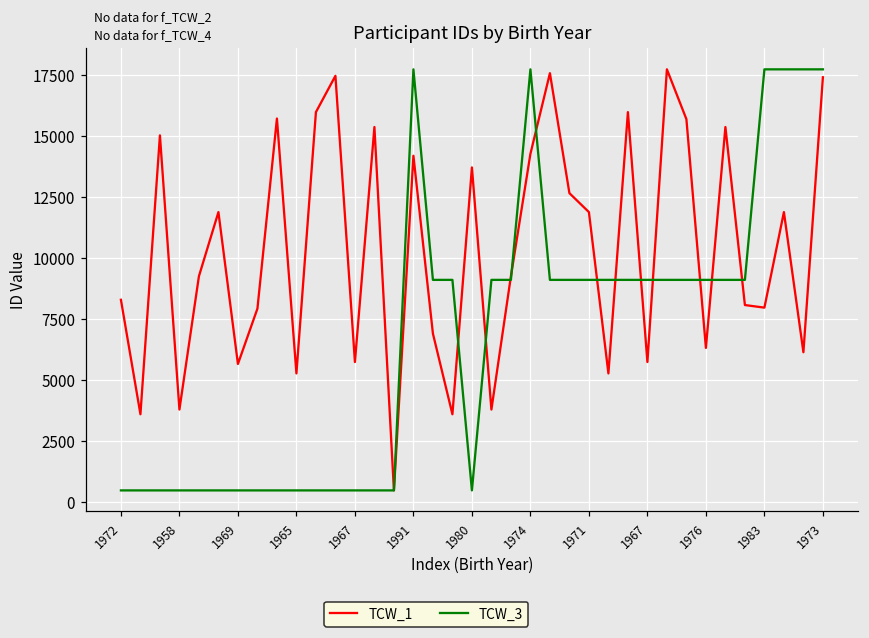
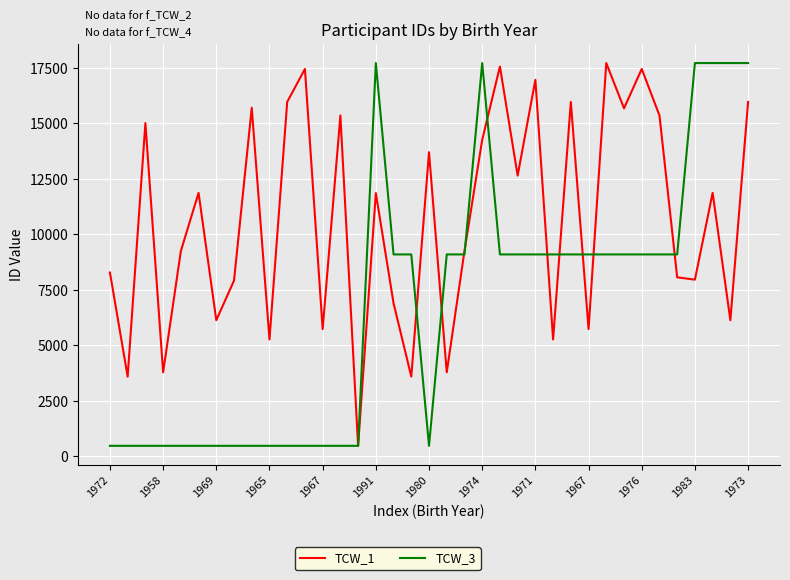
TCW_1, 1969: 5700 -> 6100
TCW_1, 1991: 14200 -> 11900
TCW_1, 1971: 11900 -> 17000
TCW_1, 1976: 6300 -> 17500
TCW_1, 1973: 17400 -> 16000
